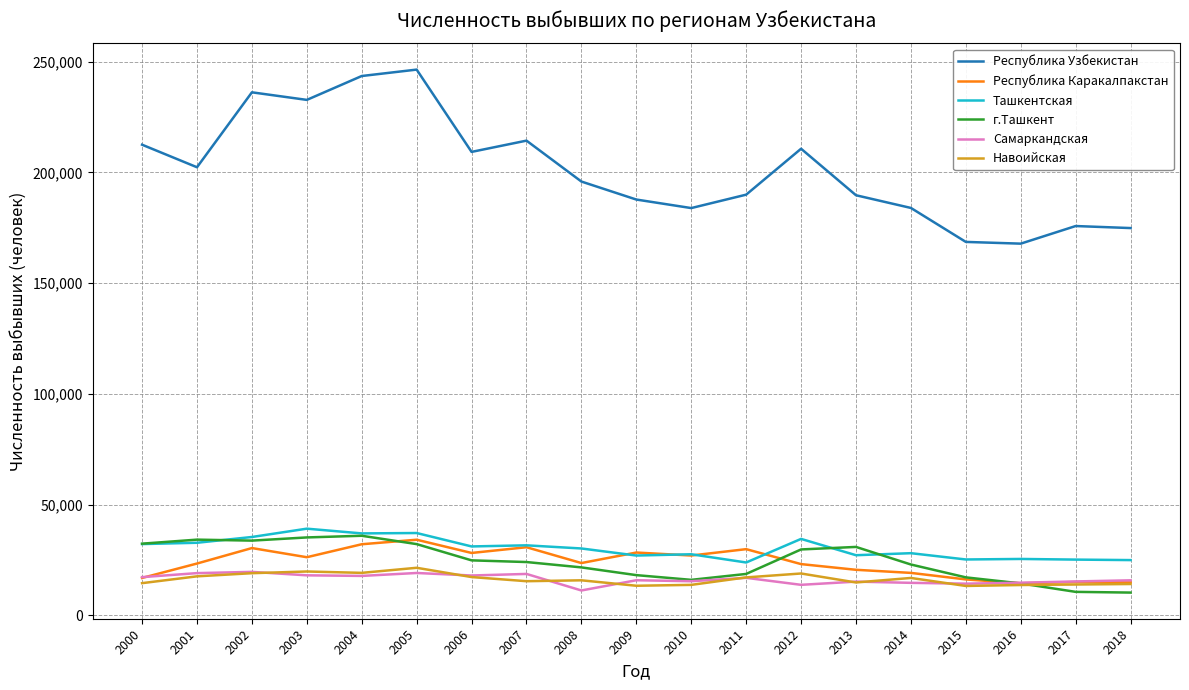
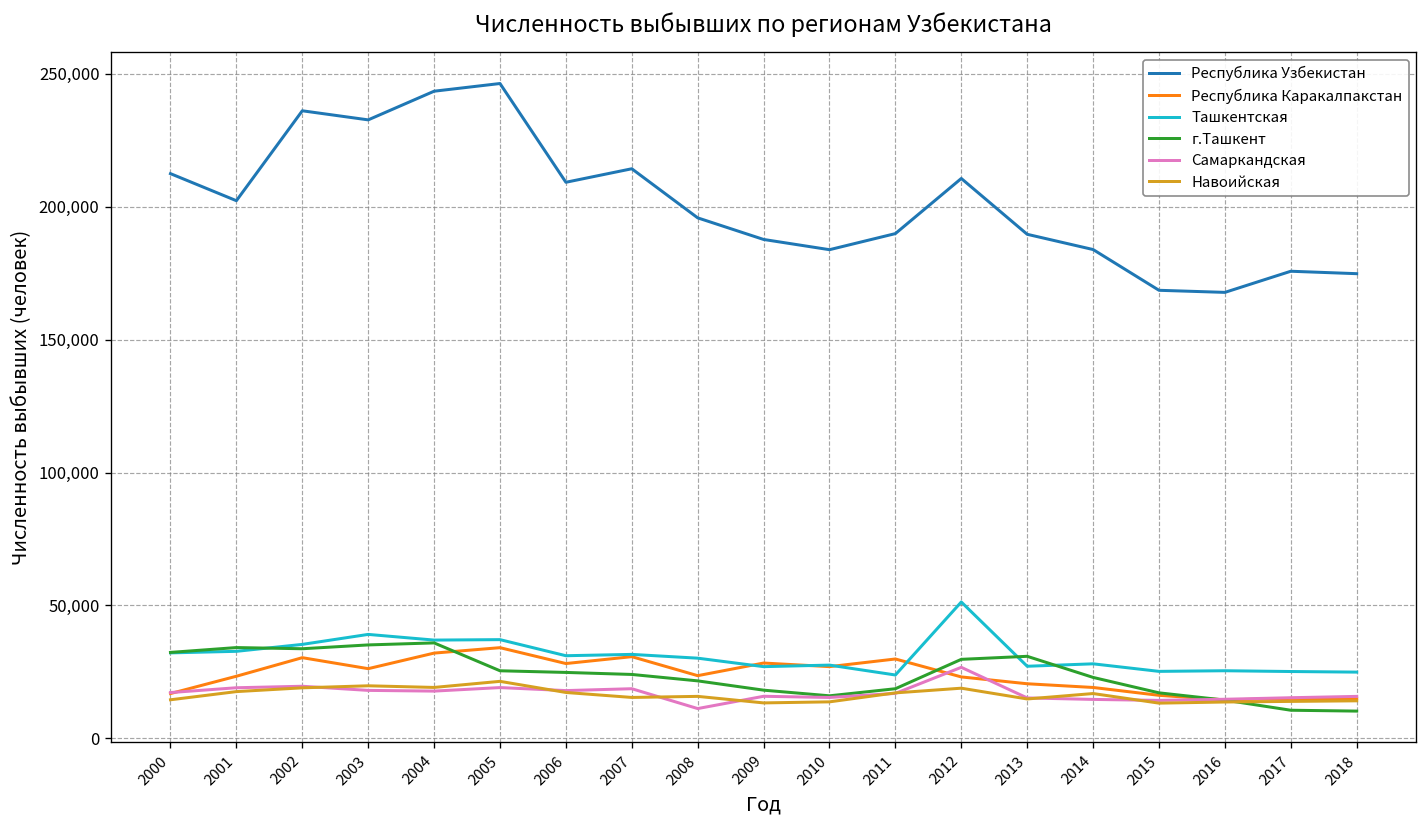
г.Ташкент, 2005: 32,000 -> 25,000
Ташкентская, 2012: 34,000 -> 51,000
Самаркандская, 2012: 14,000 -> 27,000
